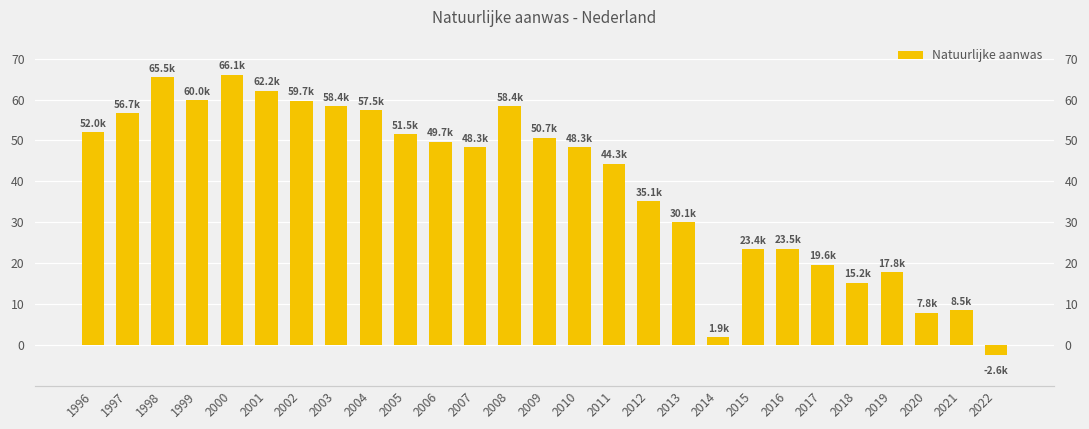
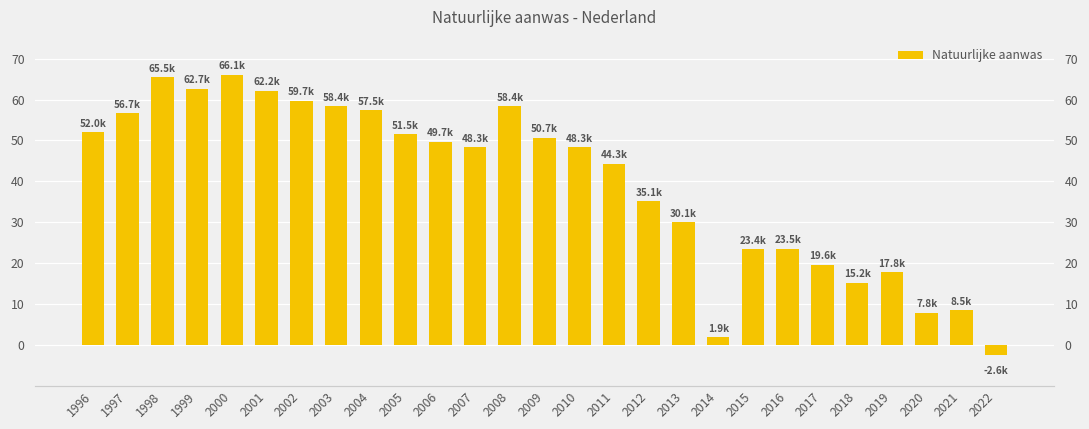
1999: 60.0k -> 62.7k
